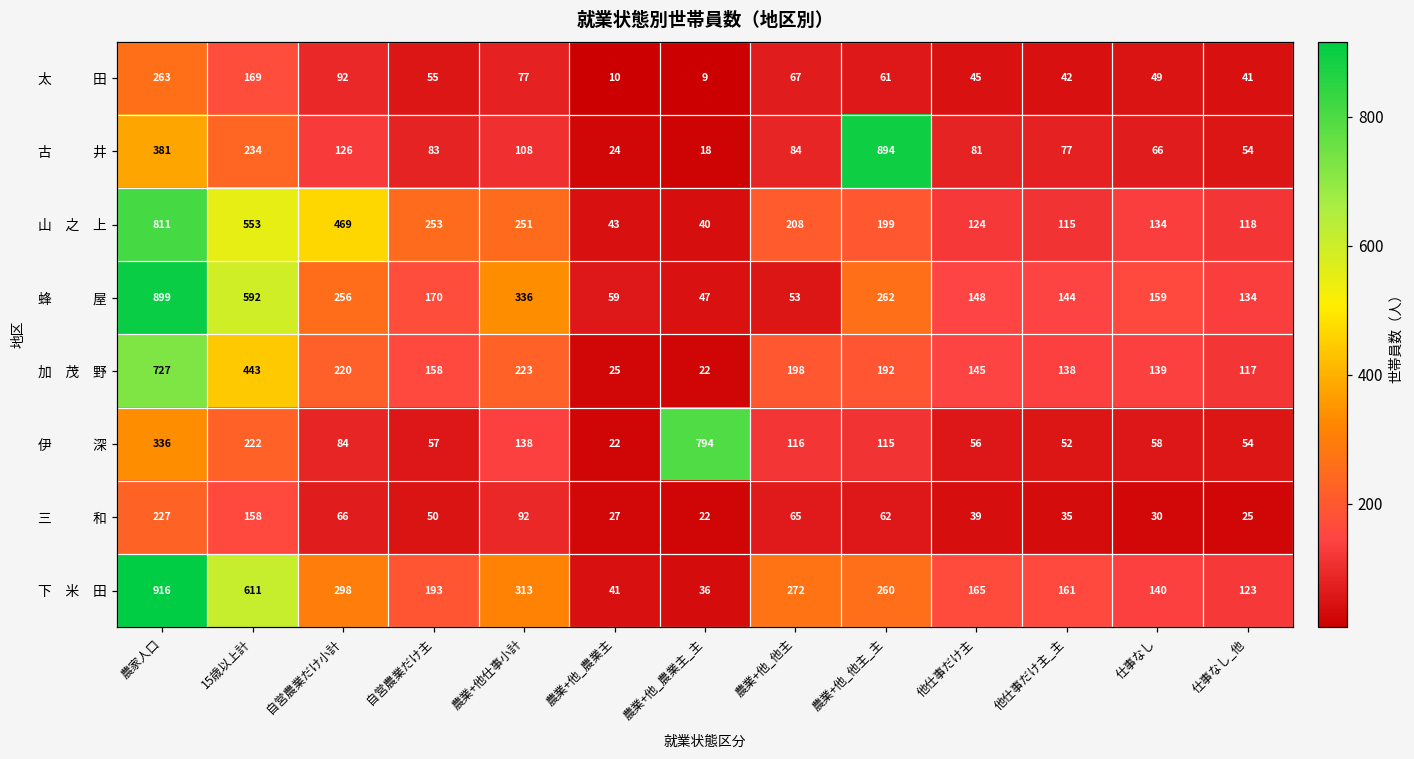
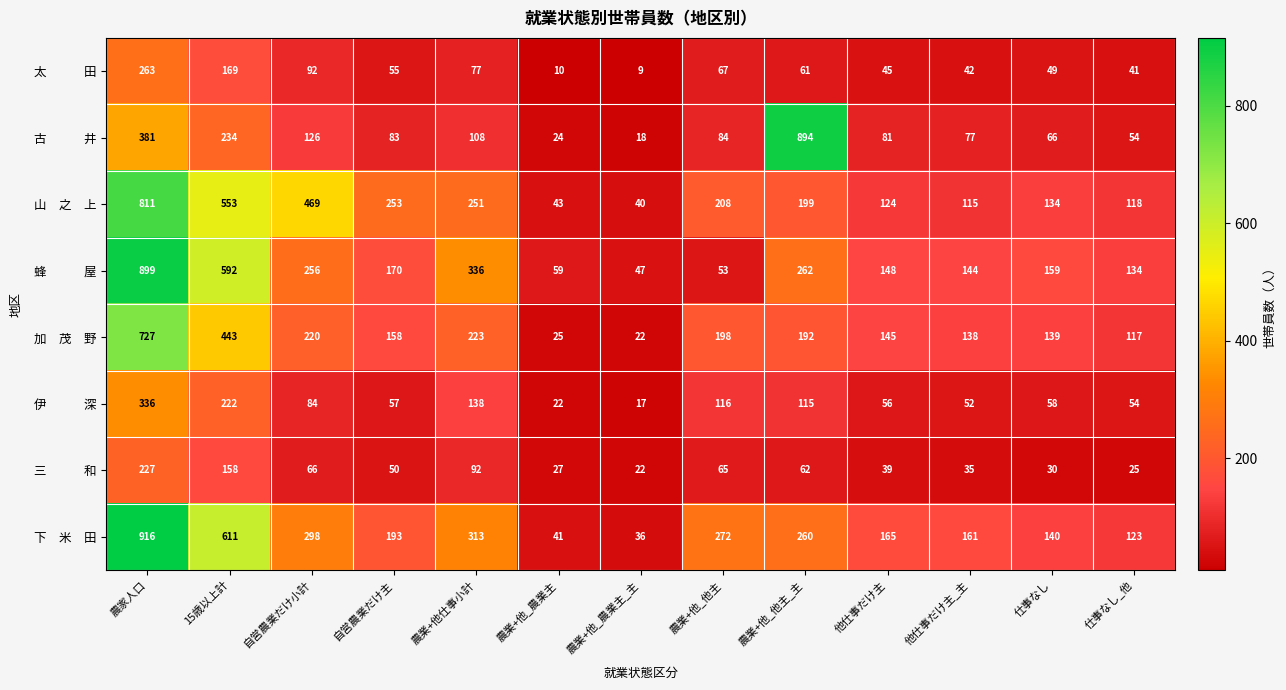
伊 深, 農業+他_農業主_主: 794 -> 17
